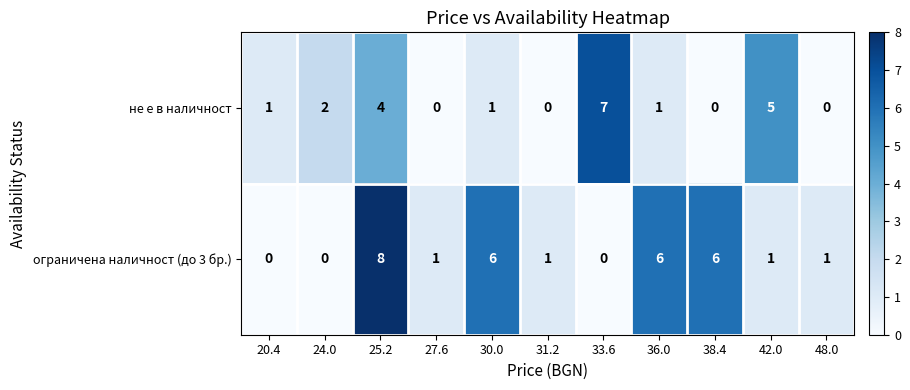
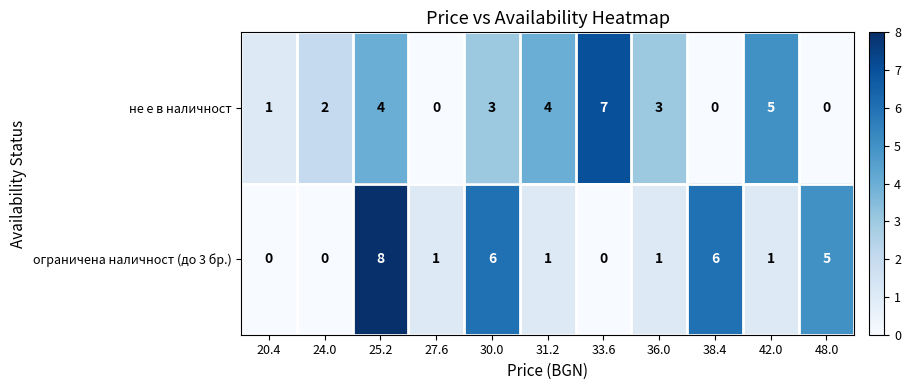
не е в наличност, 30.0: 1 -> 3
не е в наличност, 31.2: 0 -> 4
не е в наличност, 36.0: 1 -> 3
ограничена наличност (до 3 бр.), 36.0: 6 -> 1
ограничена наличност (до 3 бр.), 48.0: 1 -> 5
